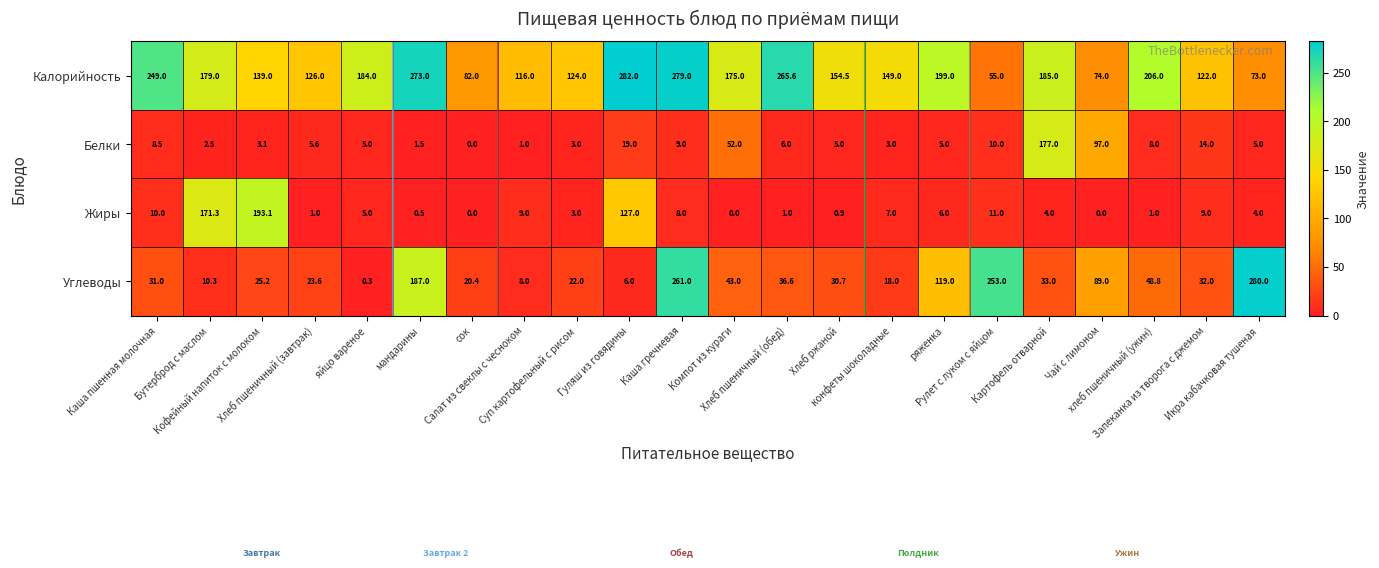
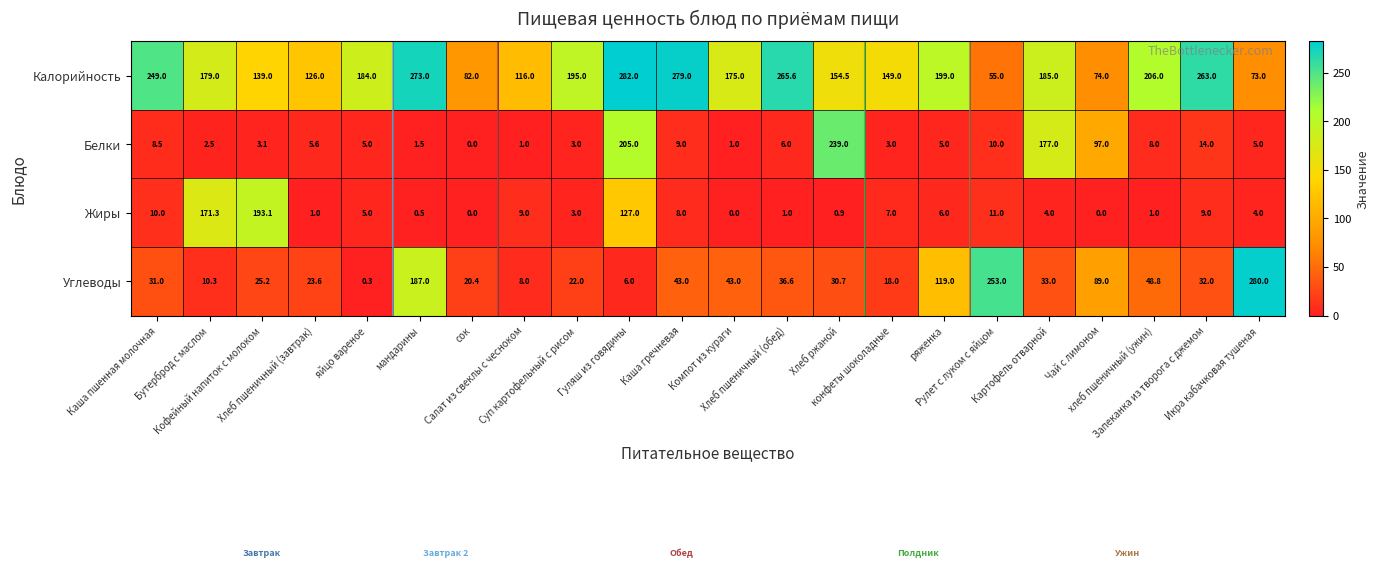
Калорийность, Суп картофельный с рисом: 124.0 -> 195.0
Калорийность, Запеканка из творога с джемом: 122.0 -> 263.0
Белки, Гуляш из говядины: 19.0 -> 205.0
Белки, Компот из кураги: 52.0 -> 1.0
Белки, Хлеб ржаной: 5.0 -> 239.0
Углеводы, Каша гречневая: 261.0 -> 43.0
